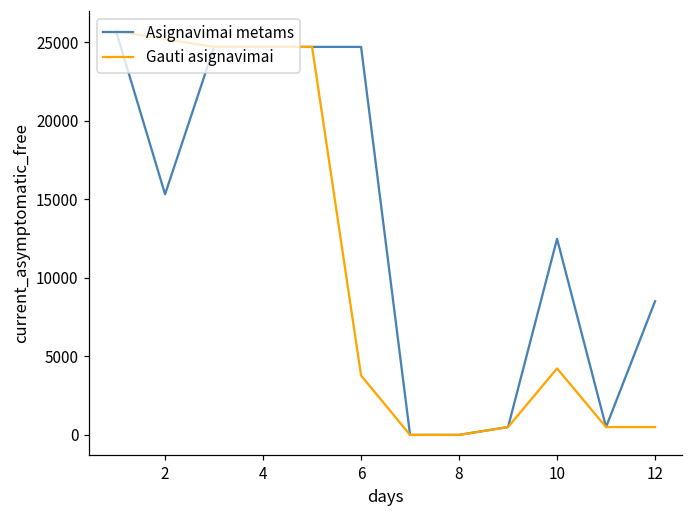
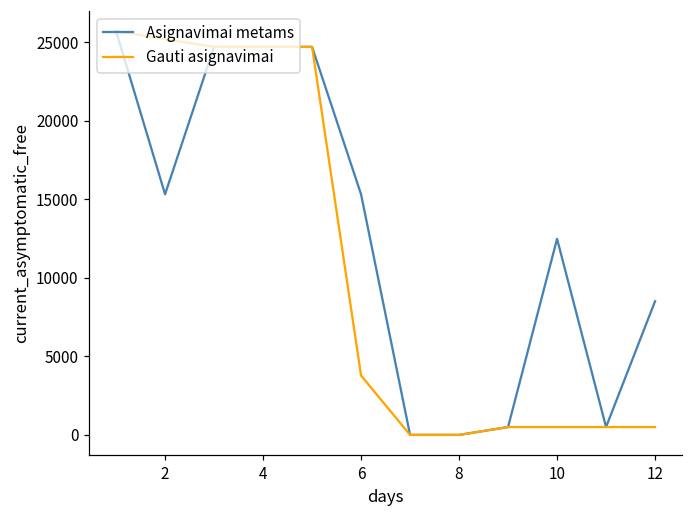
Asignavimai metams, 6: 24700 -> 15300
Gauti asignavimai, 10: 4200 -> 500
